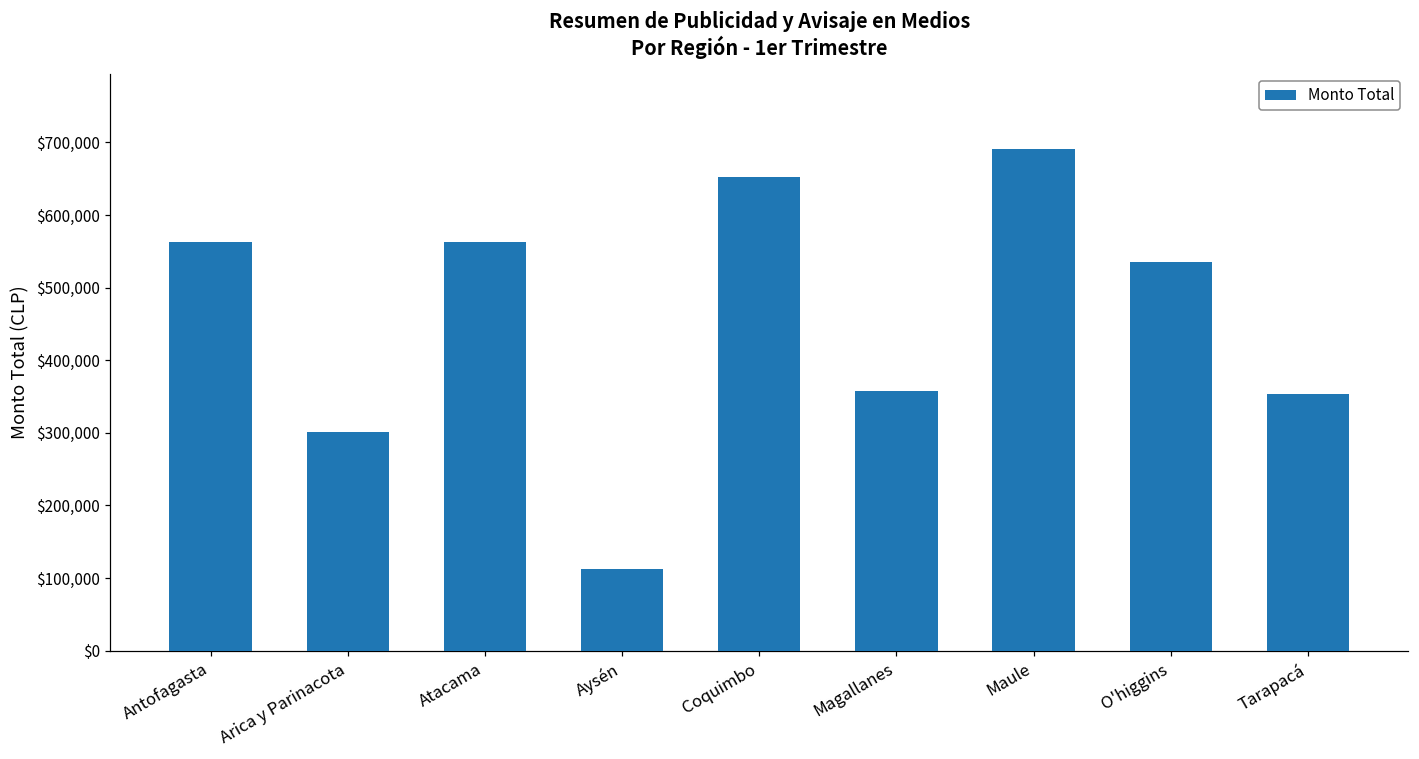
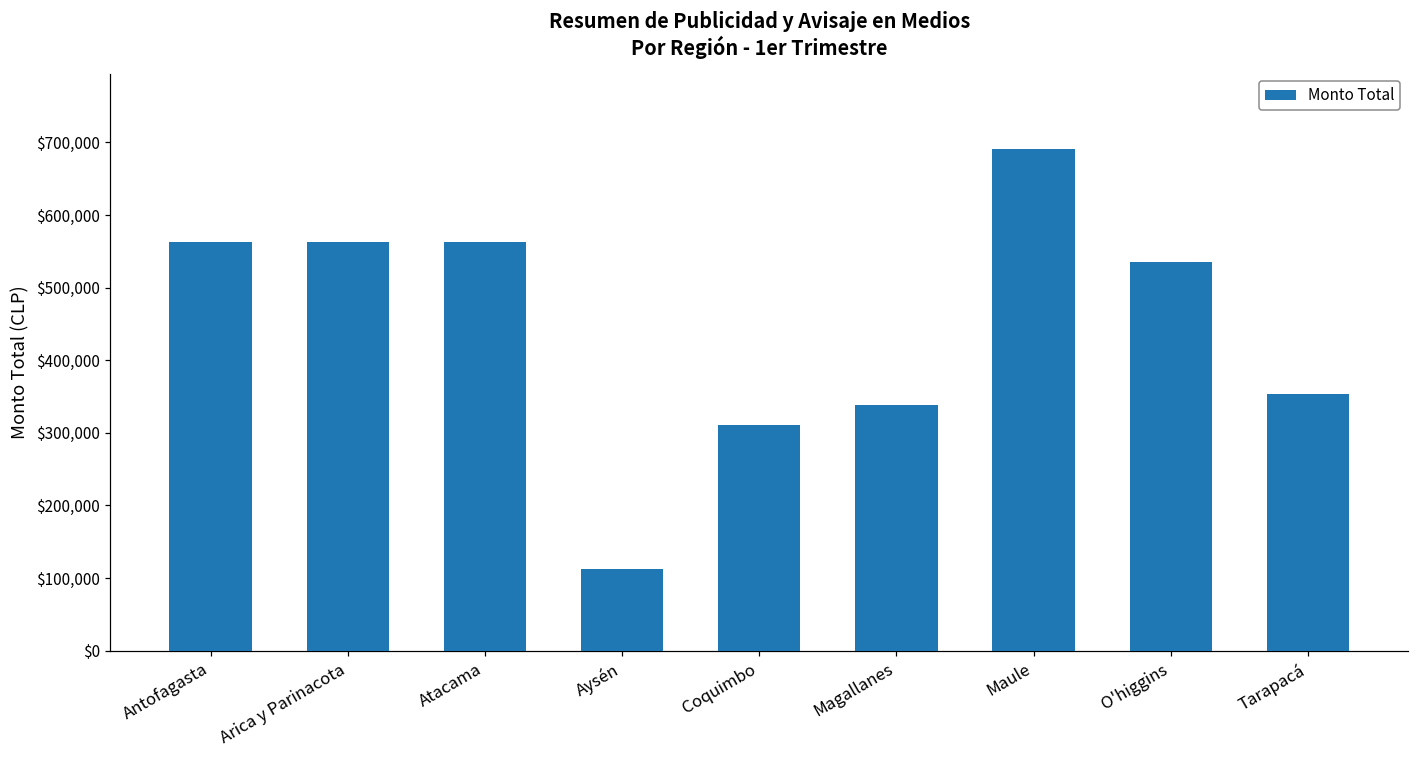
Arica y Parinacota: $300,000 -> $560,000
Coquimbo: $650,000 -> $310,000
Magallanes: $360,000 -> $340,000
